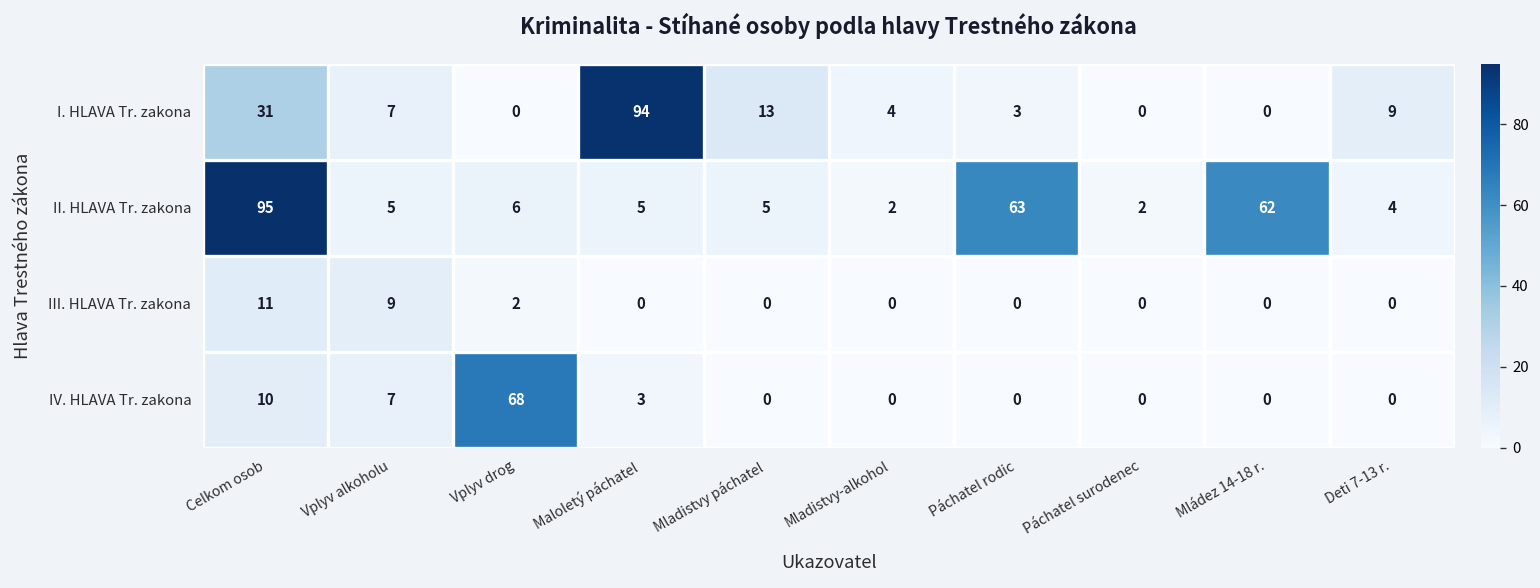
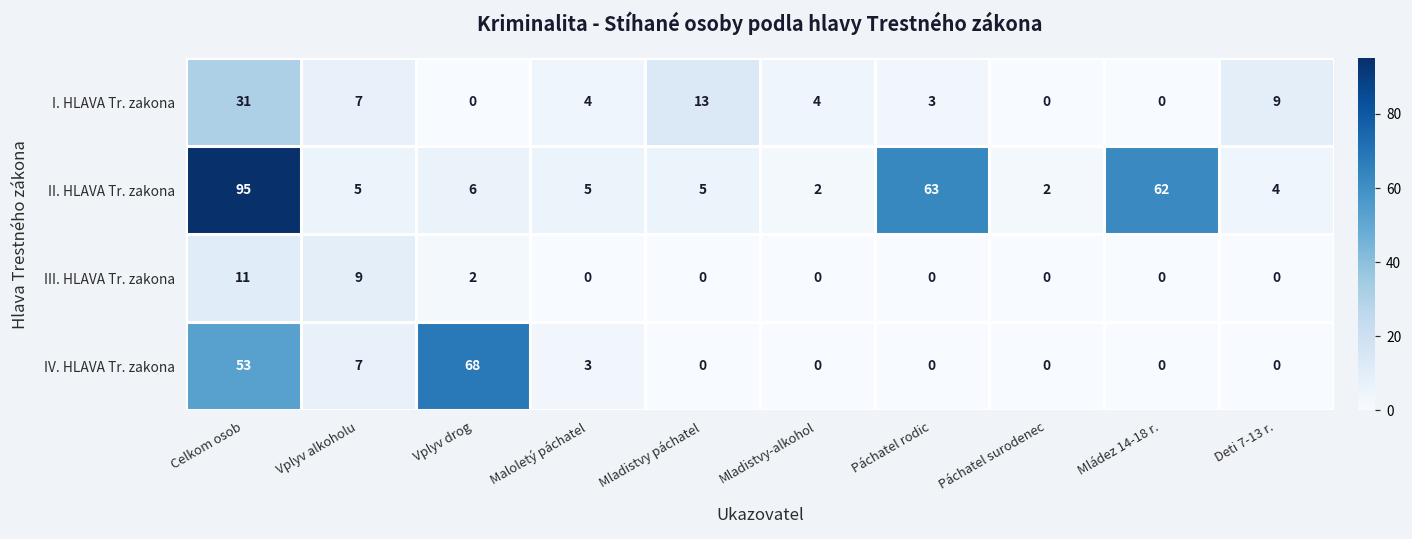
I. HLAVA Tr. zakona, Maloletý páchatel: 94 -> 4
IV. HLAVA Tr. zakona, Celkom osob: 10 -> 53
